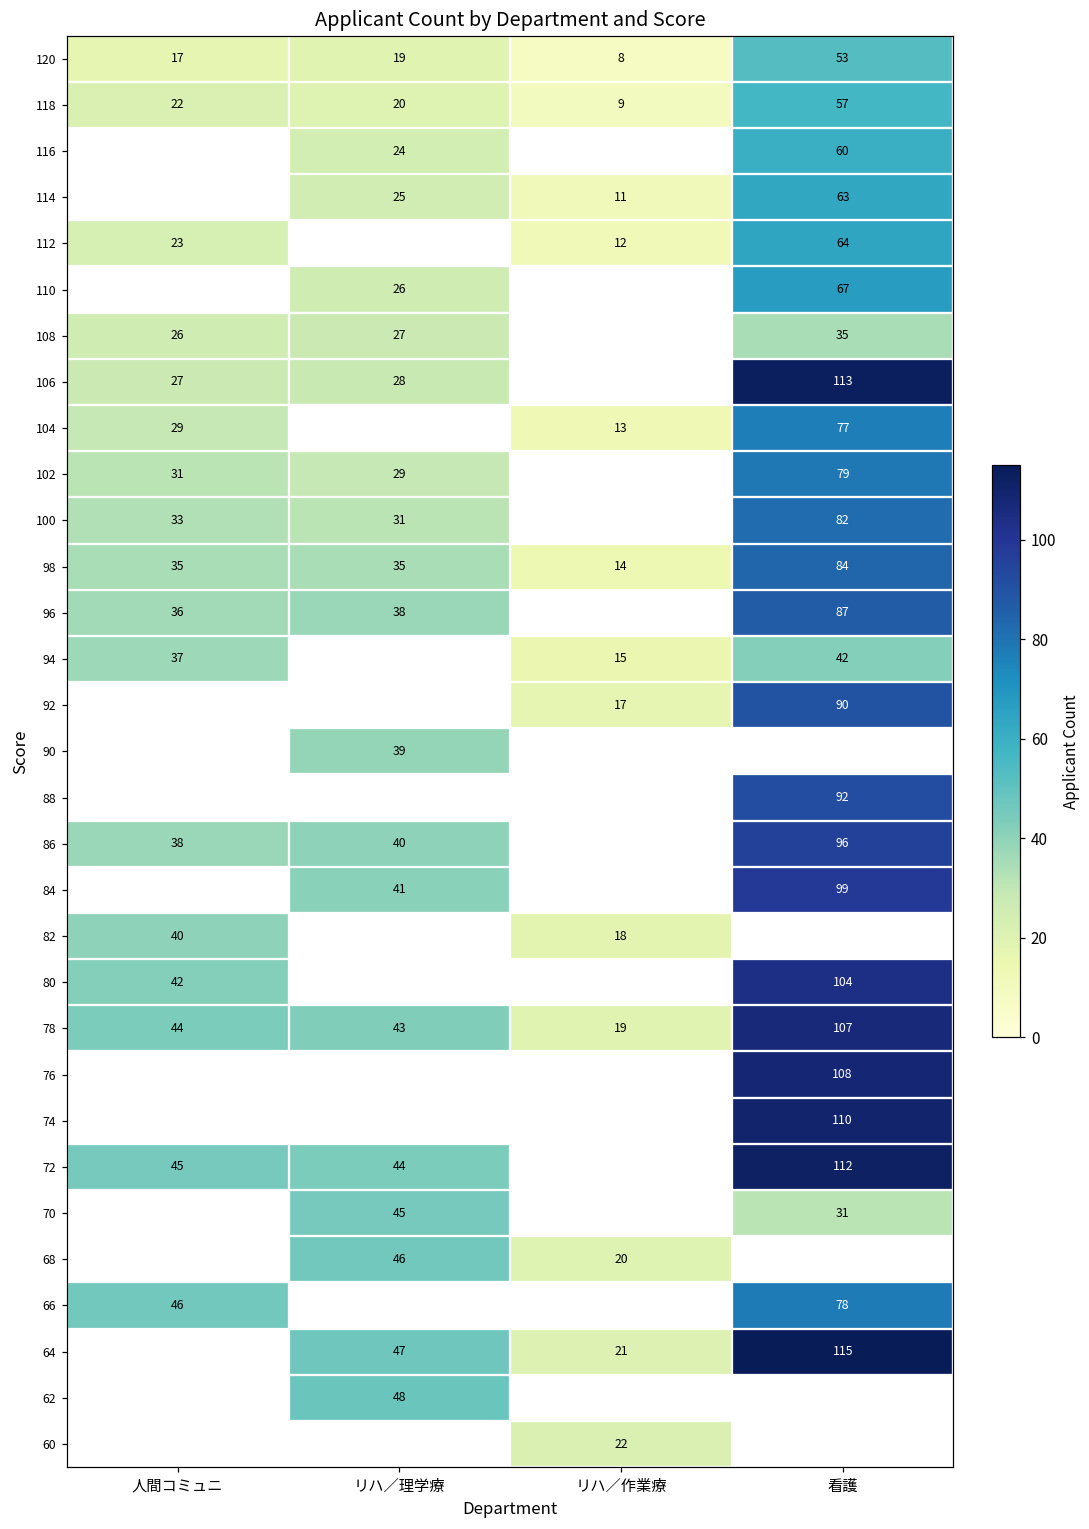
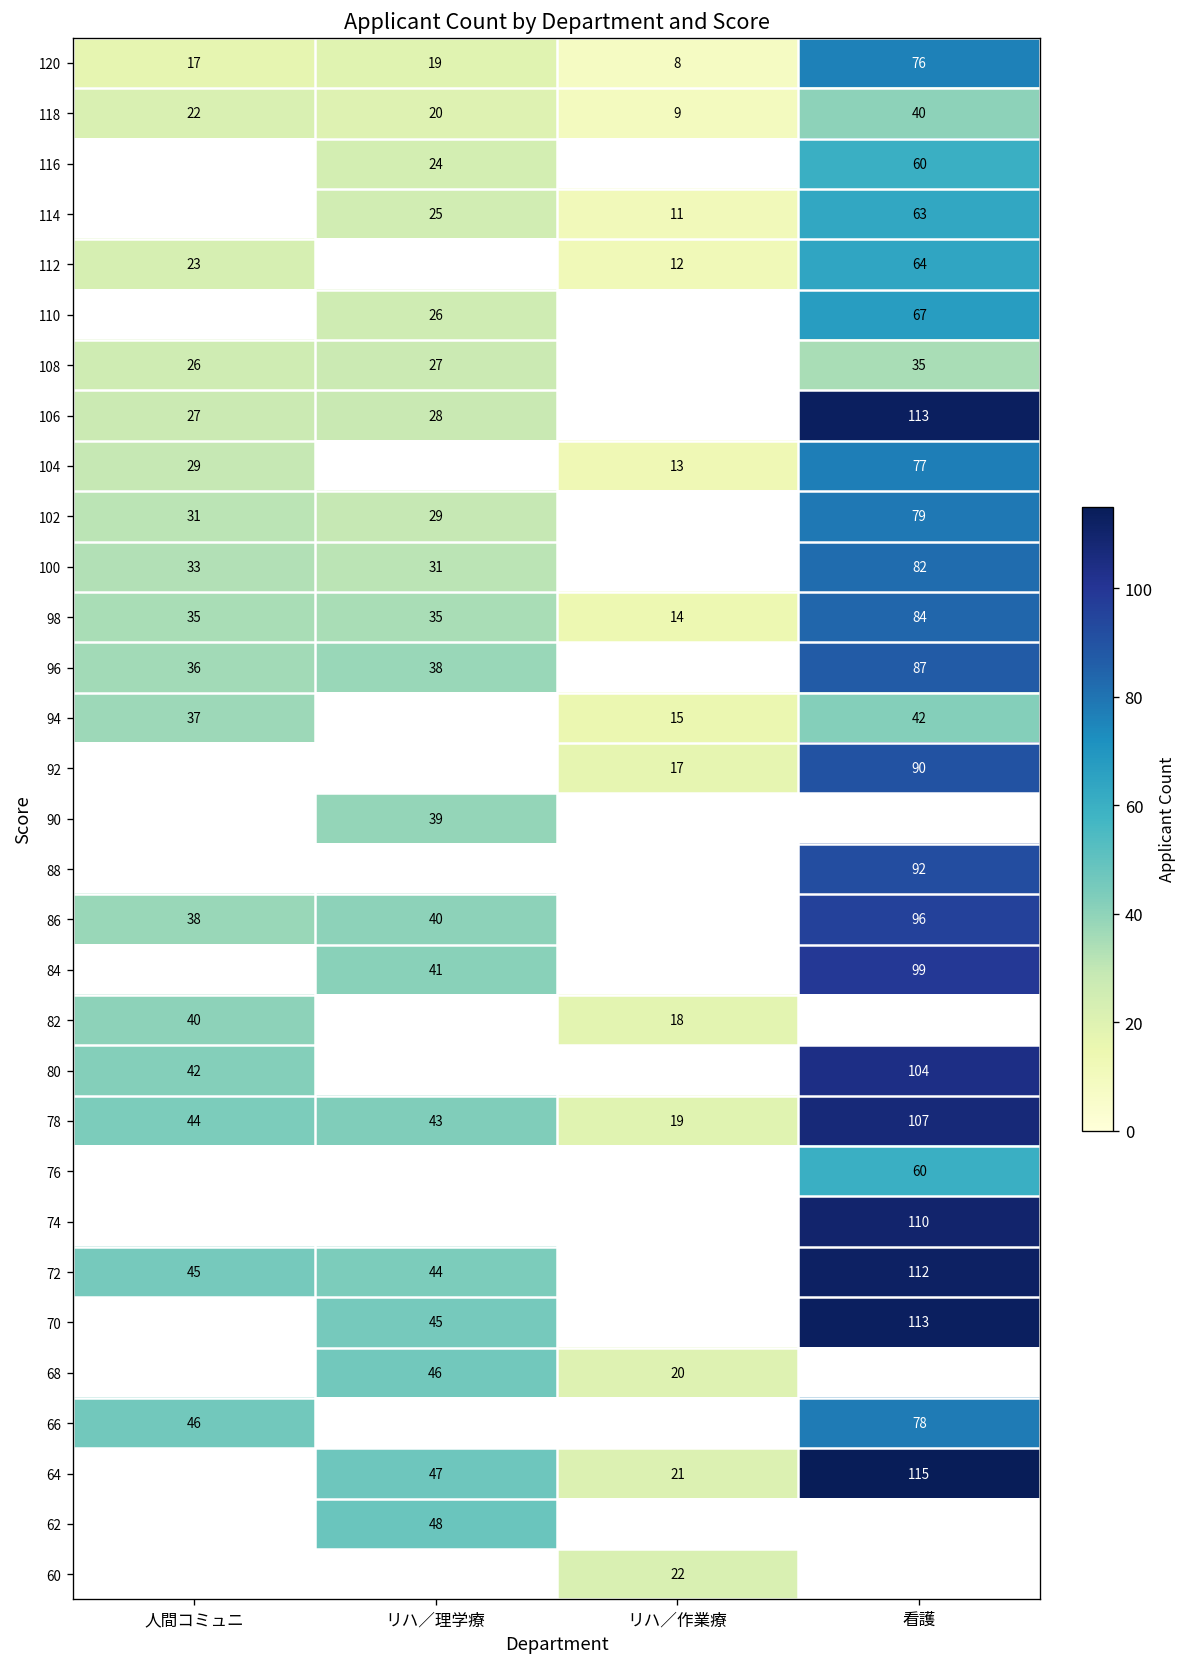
120, 看護: 53 -> 76
118, 看護: 57 -> 40
76, 看護: 108 -> 60
70, 看護: 31 -> 113
